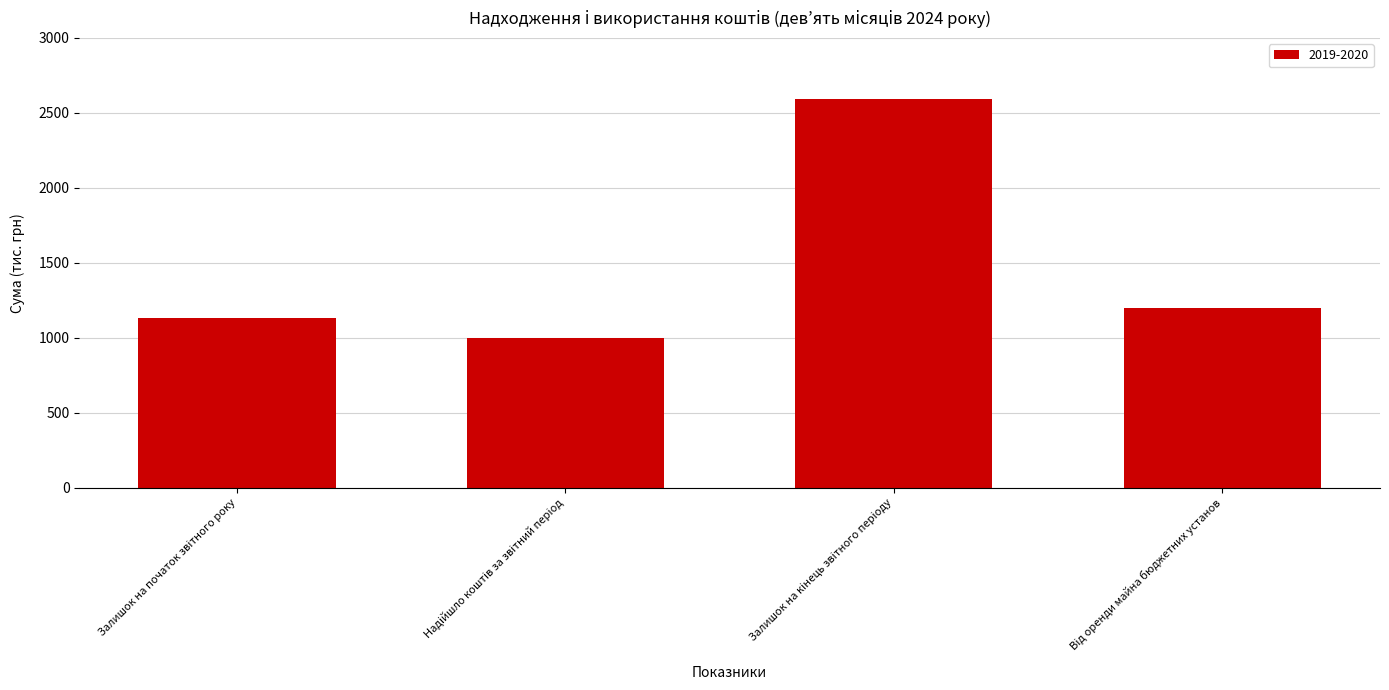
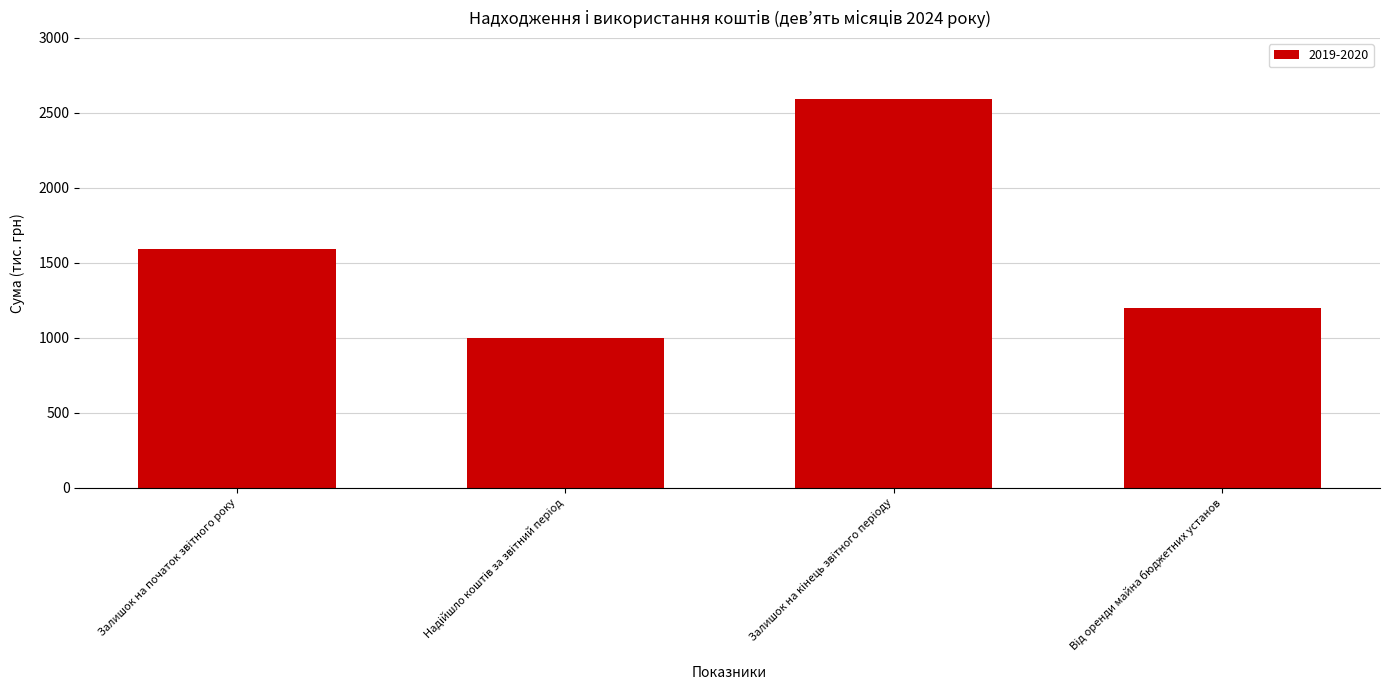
Залишок на початок звітного року: 1130 -> 1590
